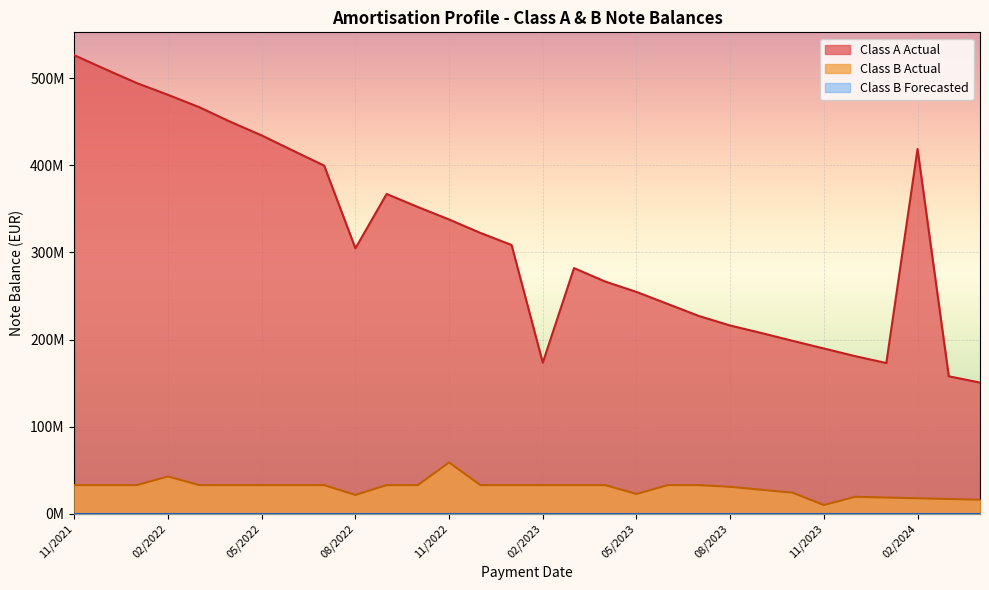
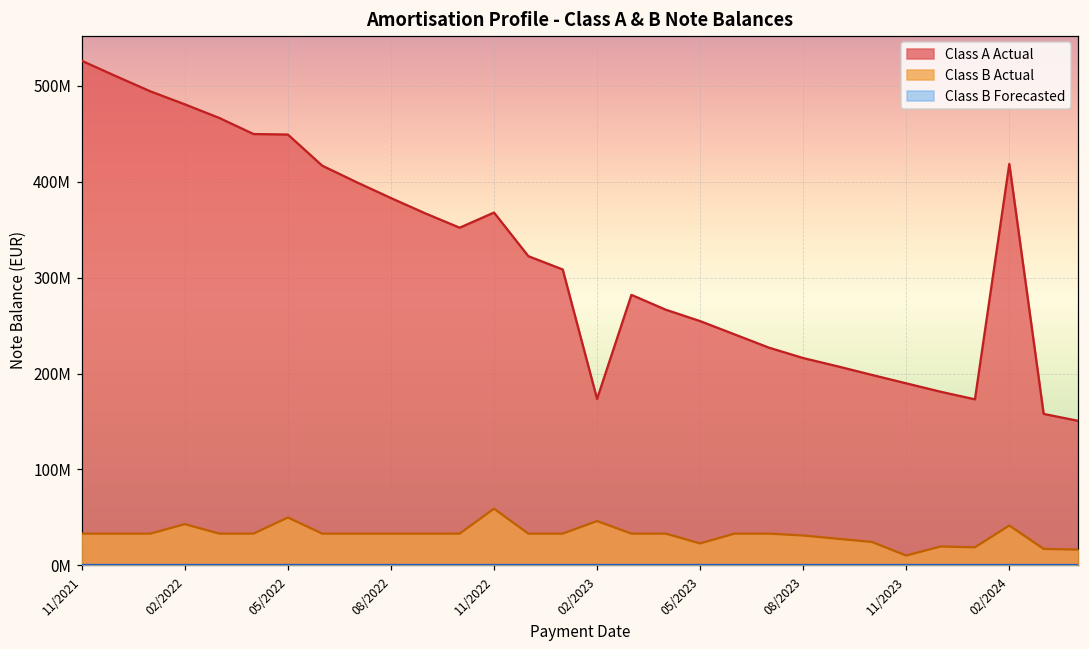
Class A Actual, 05/2022: 430000000 -> 450000000
Class B Actual, 05/2022: 30000000 -> 50000000
Class A Actual, 08/2022: 300000000 -> 380000000
Class B Actual, 08/2022: 20000000 -> 30000000
Class A Actual, 11/2022: 340000000 -> 370000000
Class B Actual, 02/2023: 30000000 -> 50000000
Class B Actual, 02/2024: 20000000 -> 40000000
